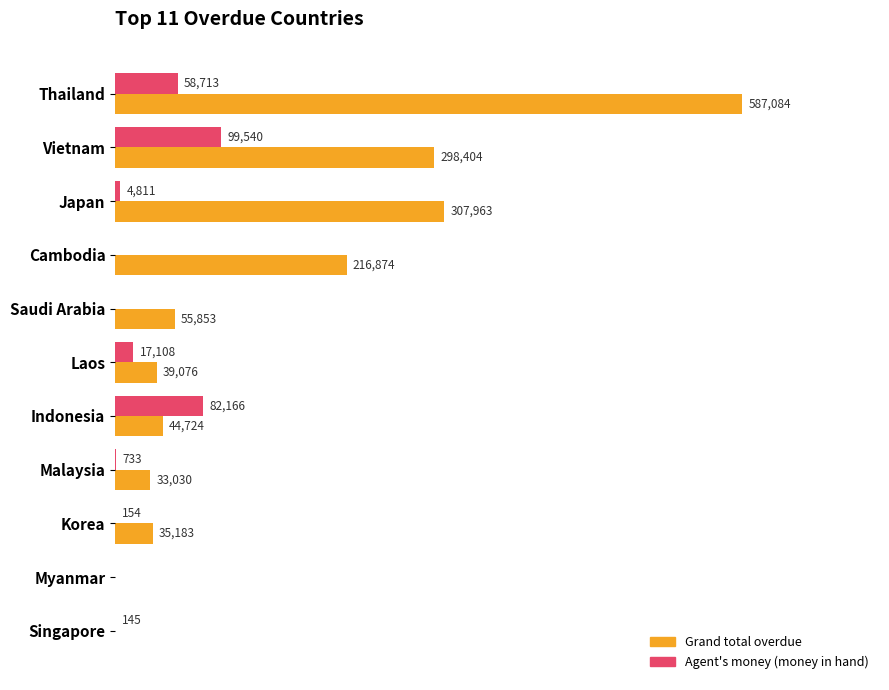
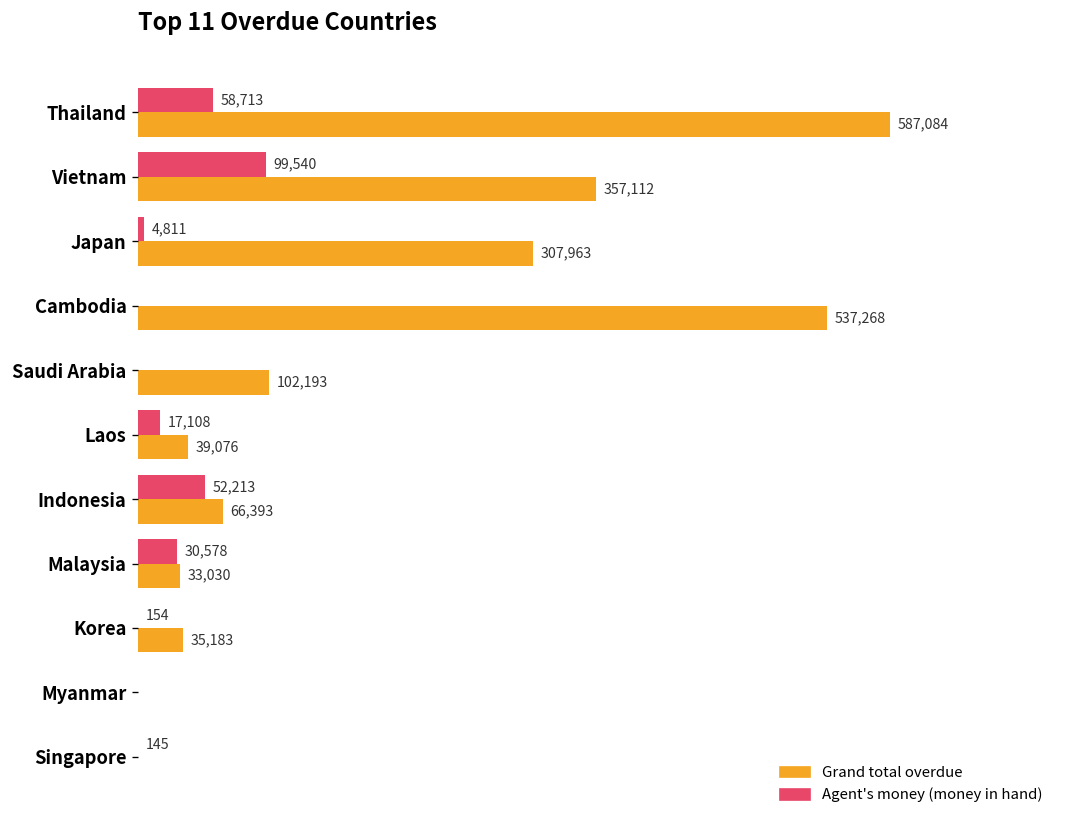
Grand total overdue, Vietnam: 298,404 -> 357,112
Grand total overdue, Cambodia: 216,874 -> 537,268
Grand total overdue, Saudi Arabia: 55,853 -> 102,193
Agent's money (money in hand), Indonesia: 82,166 -> 52,213
Grand total overdue, Indonesia: 44,724 -> 66,393
Agent's money (money in hand), Malaysia: 733 -> 30,578
